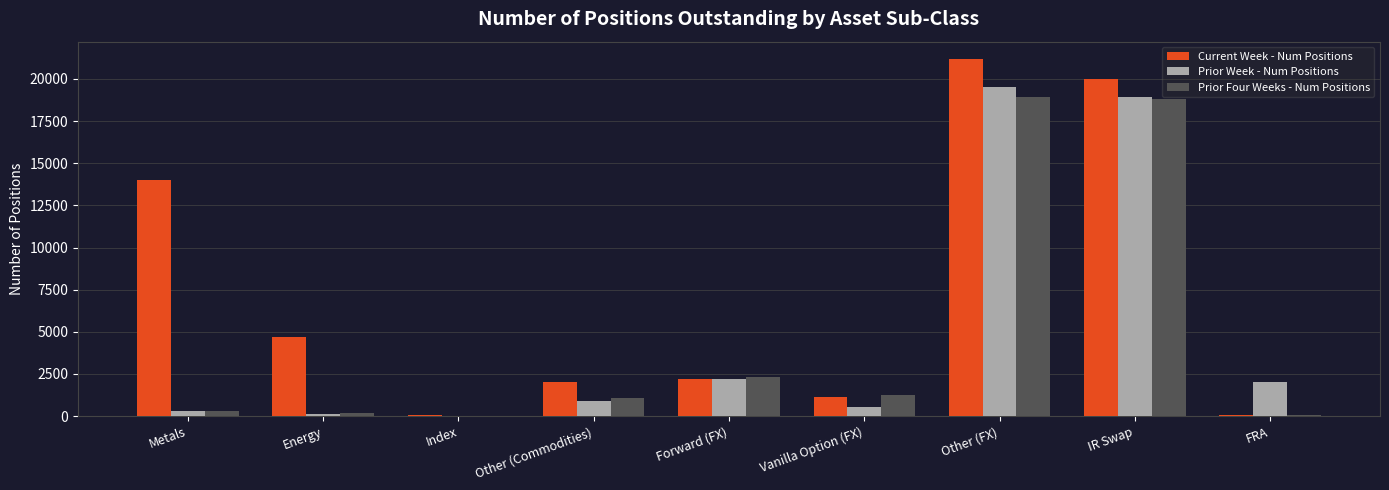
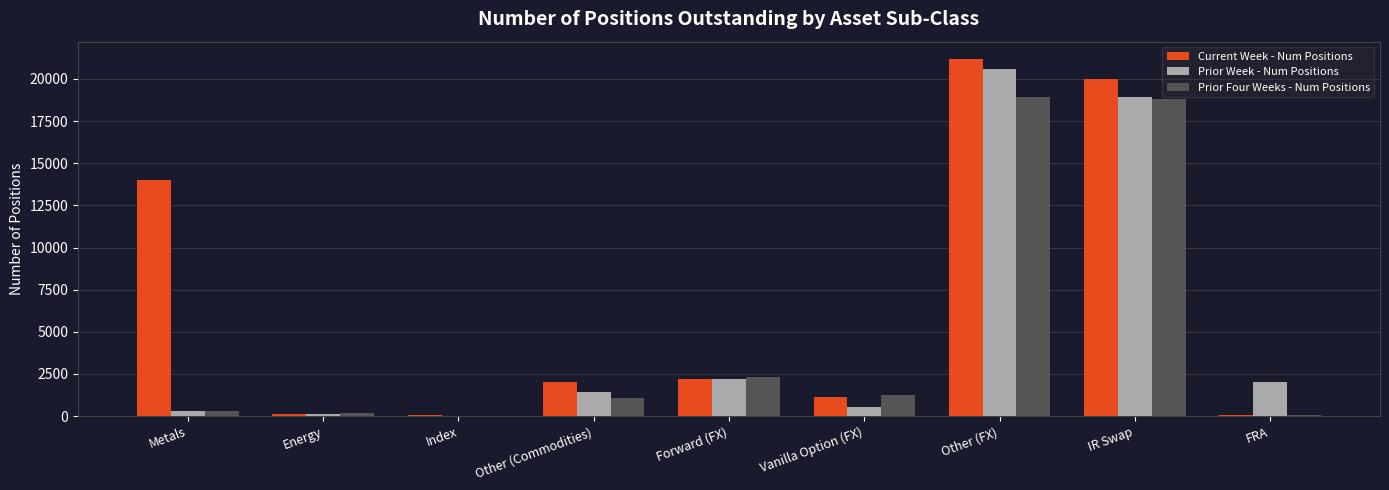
Current Week - Num Positions, Energy: 4700 -> 100
Prior Week - Num Positions, Other (Commodities): 900 -> 1400
Prior Week - Num Positions, Other (FX): 19500 -> 20600
